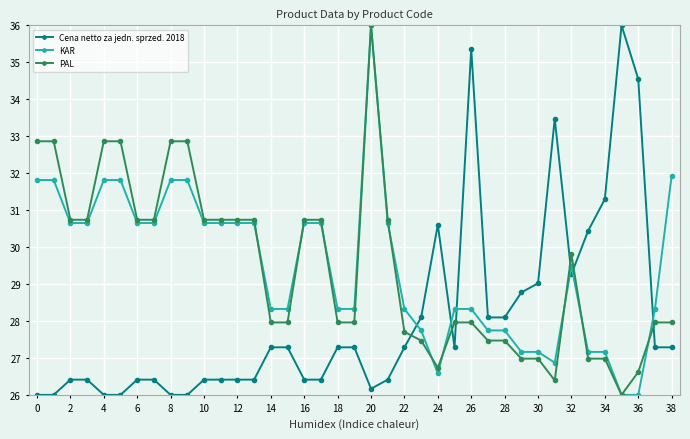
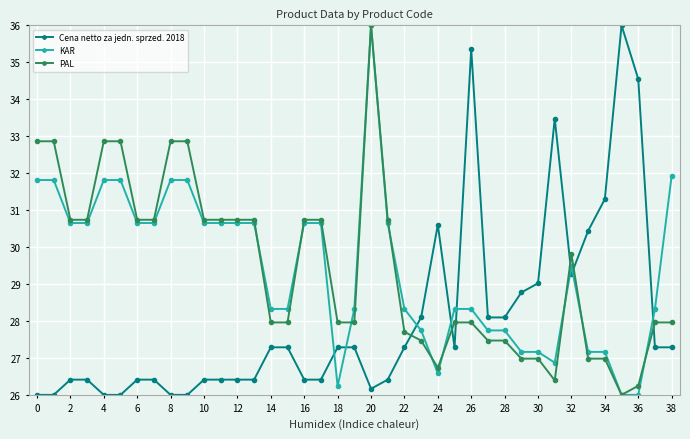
KAR, 18: 28.3 -> 26.2
PAL, 36: 26.6 -> 26.2
